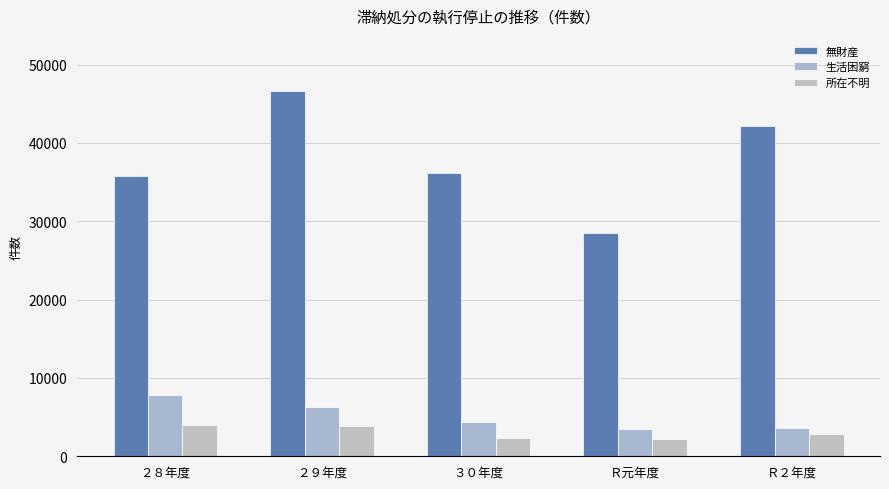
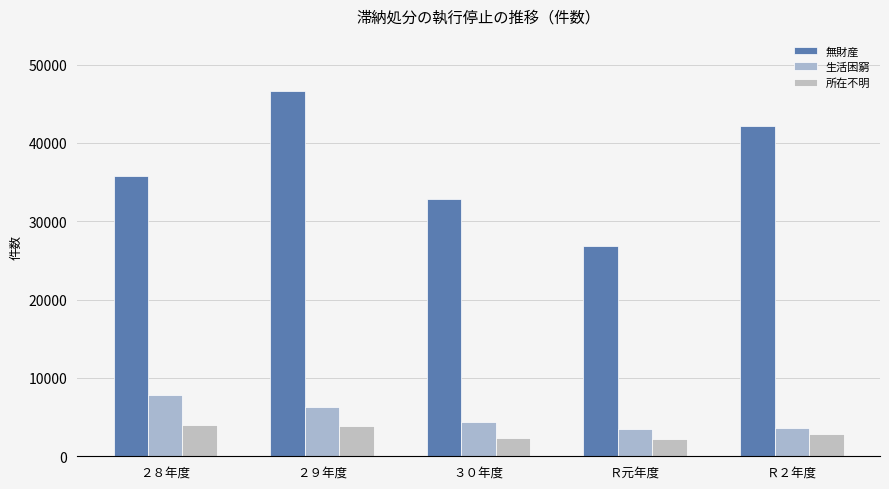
無財産, ３０年度: 36000 -> 33000
無財産, Ｒ元年度: 28000 -> 27000
